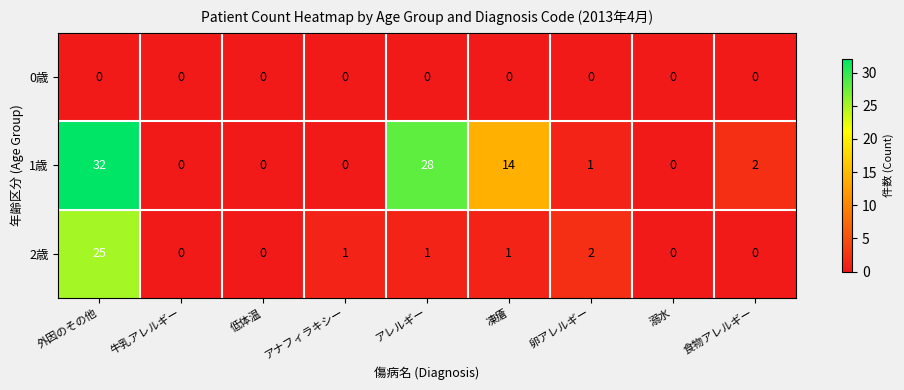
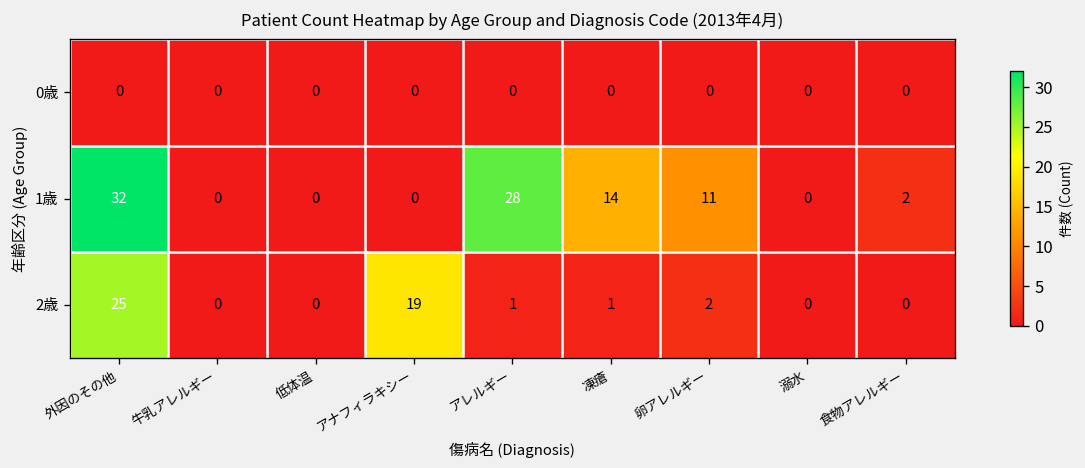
1歳, 卵アレルギー: 1 -> 11
2歳, アナフィラキシー: 1 -> 19
